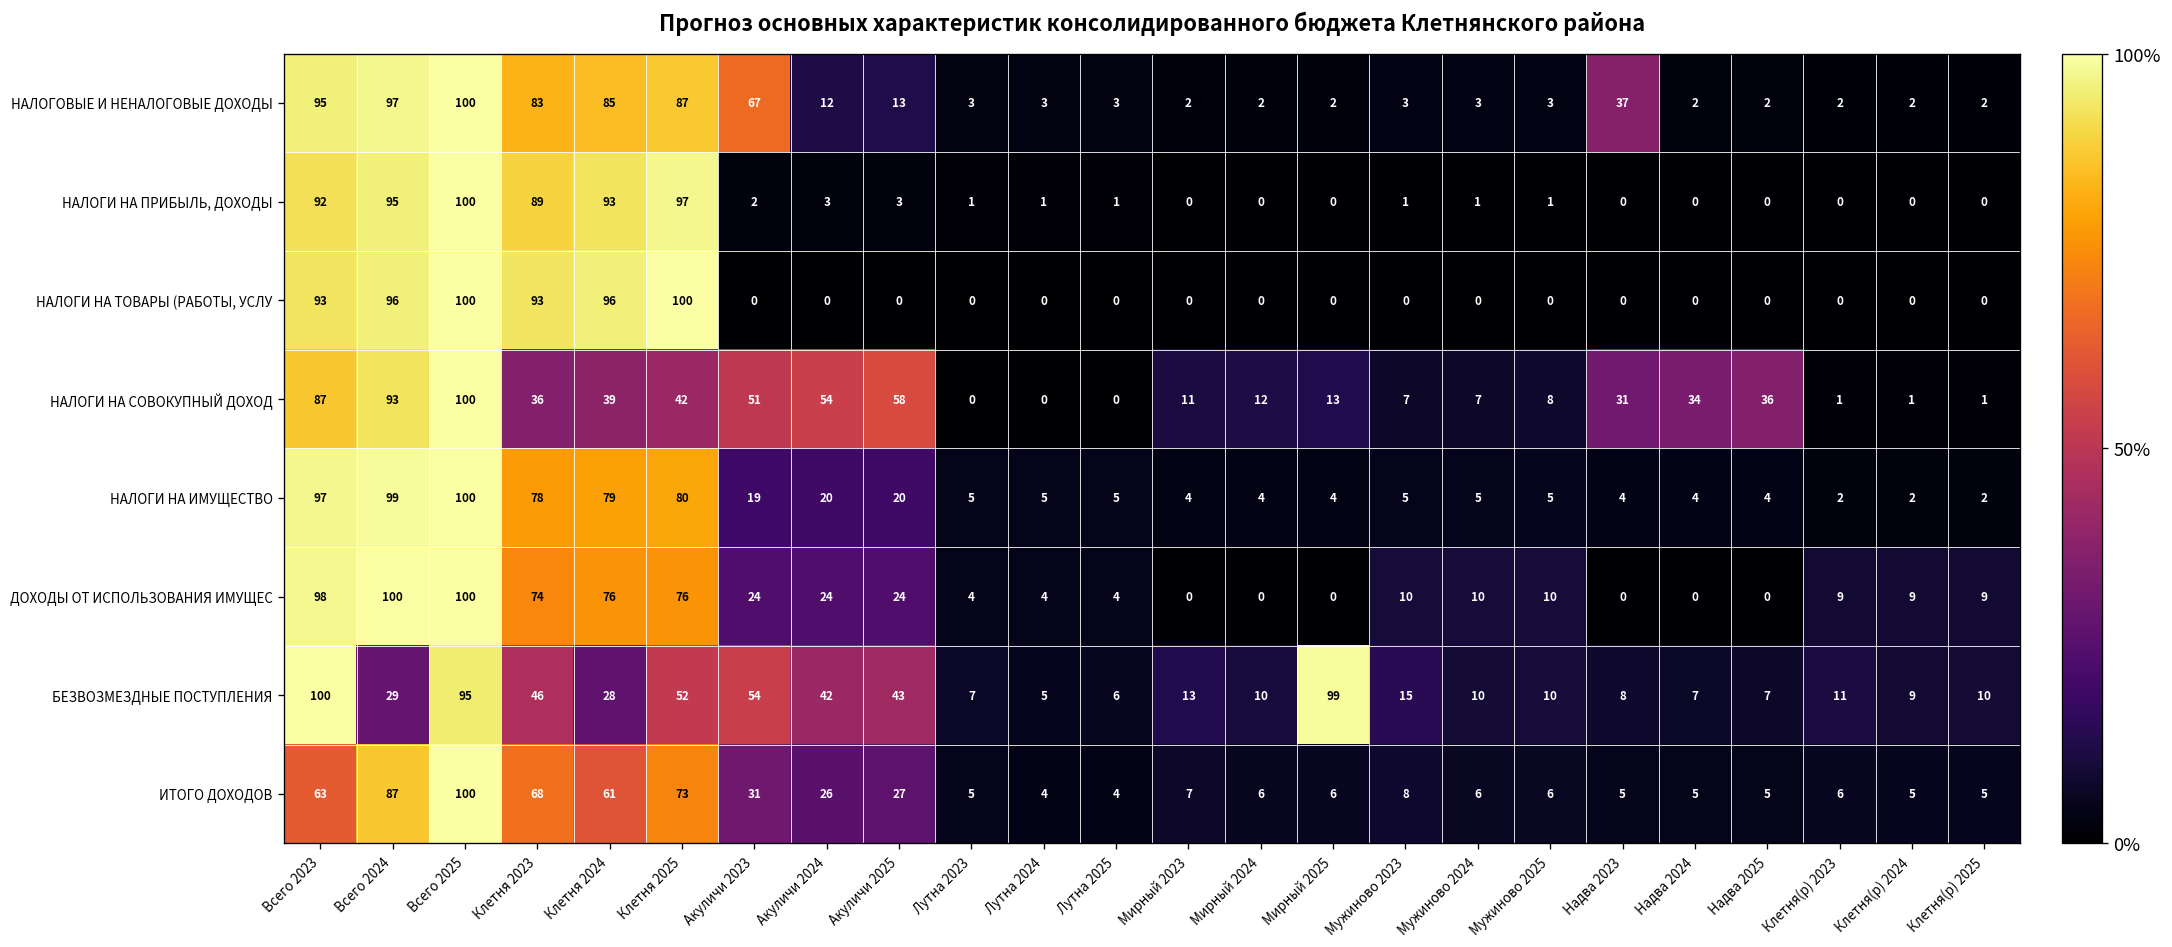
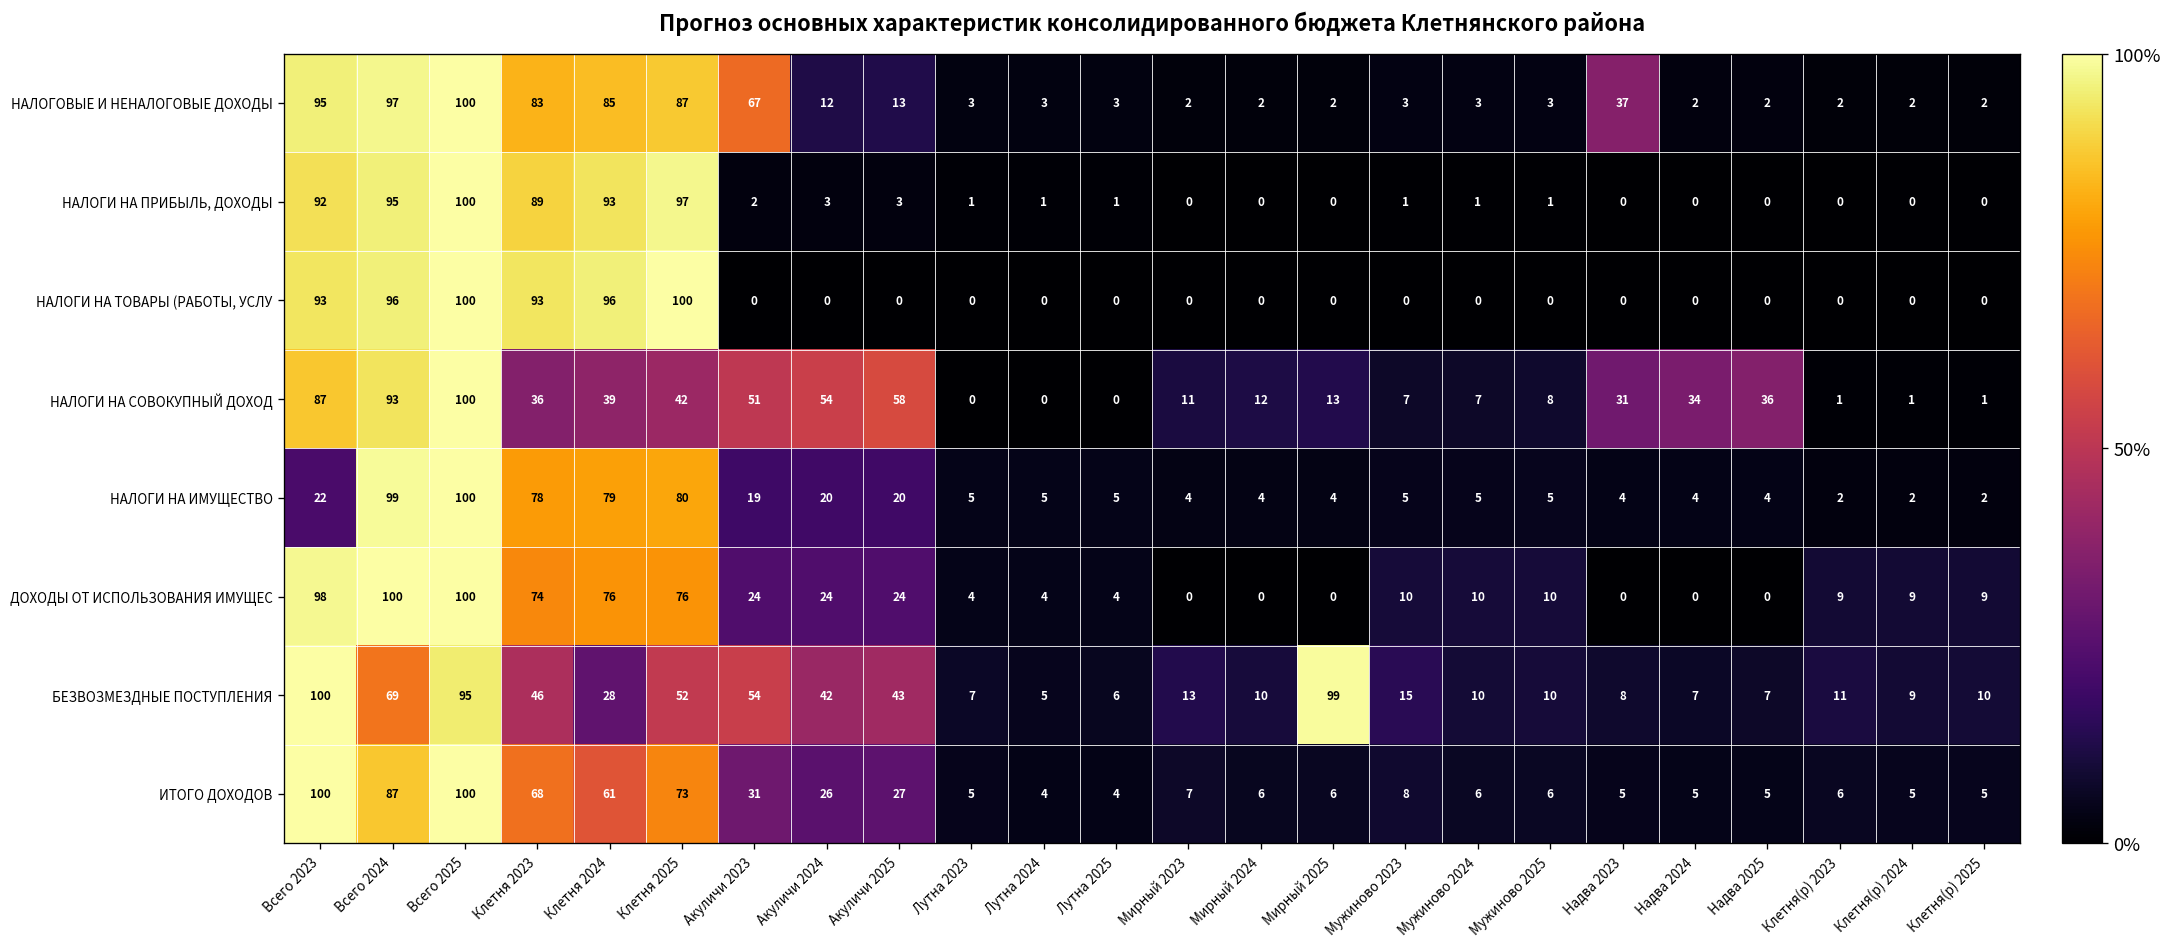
НАЛОГИ НА ИМУЩЕСТВО, Всего 2023: 97 -> 22
БЕЗВОЗМЕЗДНЫЕ ПОСТУПЛЕНИЯ, Всего 2024: 29 -> 69
ИТОГО ДОХОДОВ, Всего 2023: 63 -> 100
